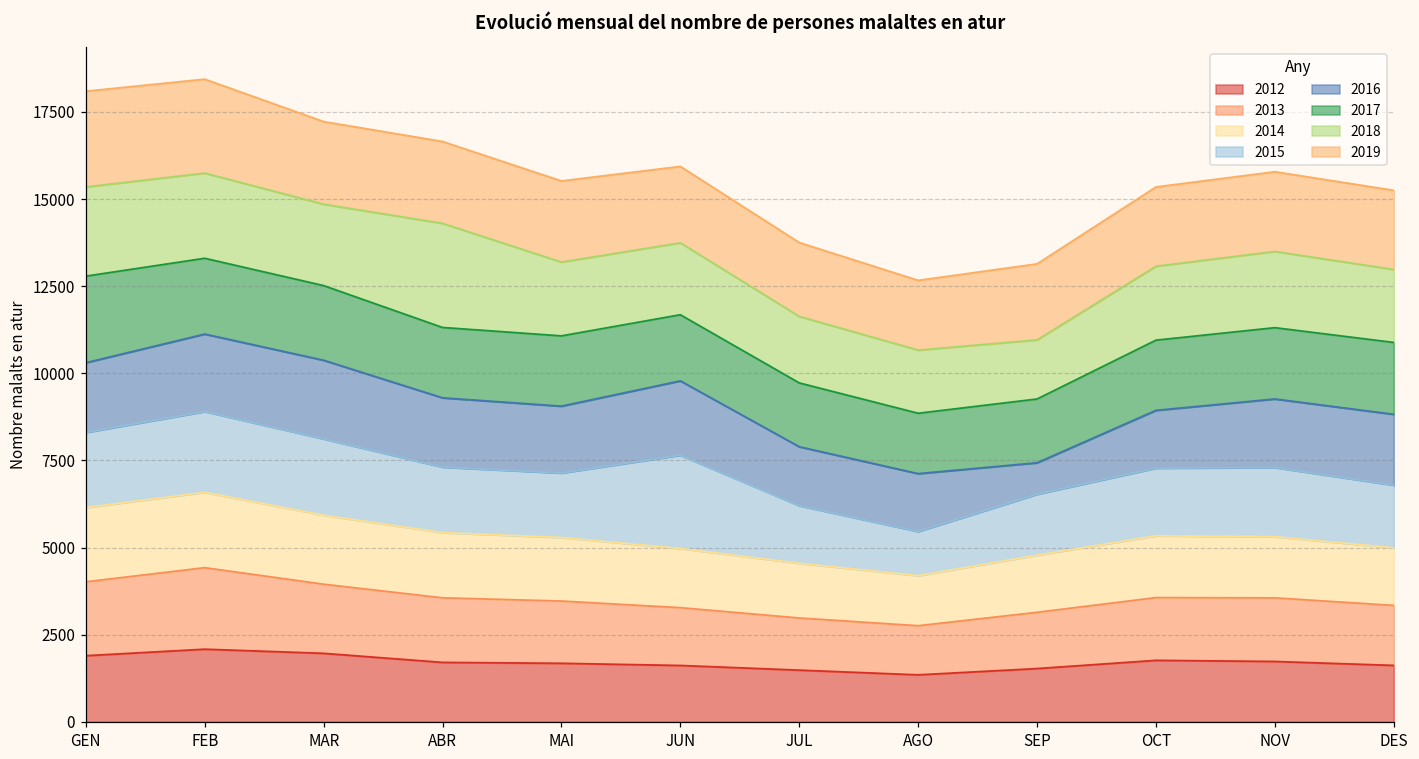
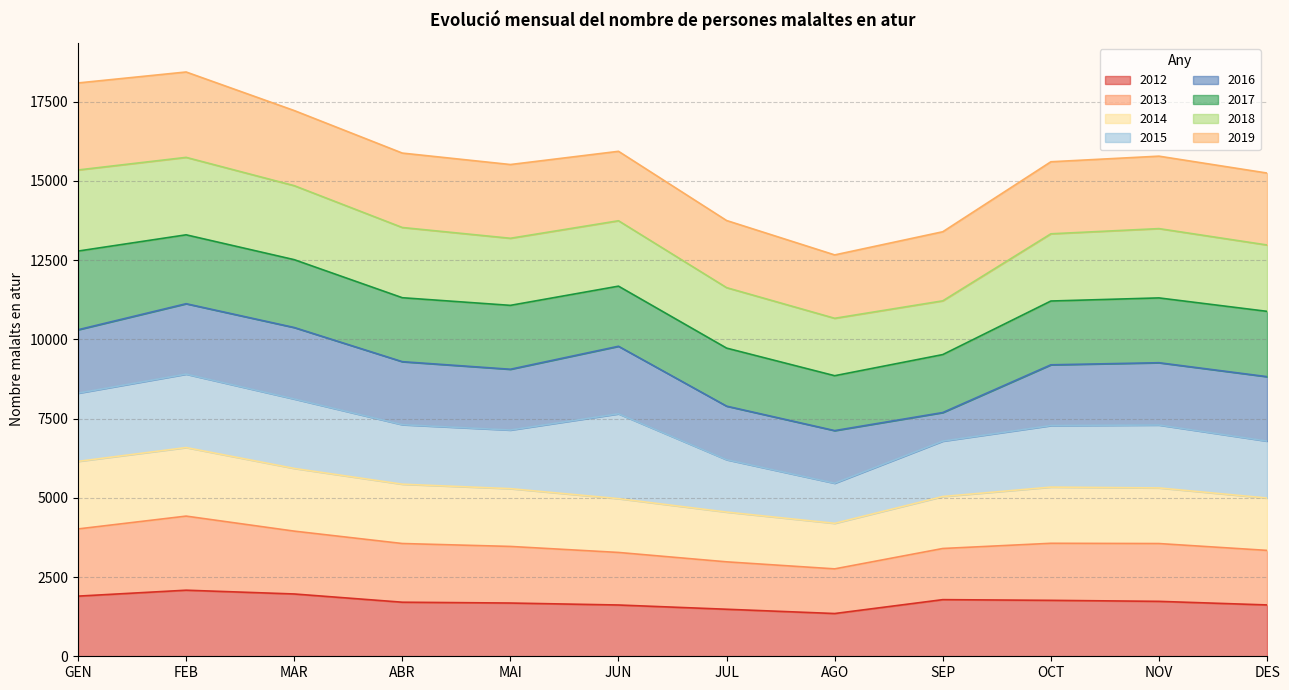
2018, ABR: 3000 -> 2200
2012, SEP: 1500 -> 1800
2016, OCT: 1700 -> 1900
